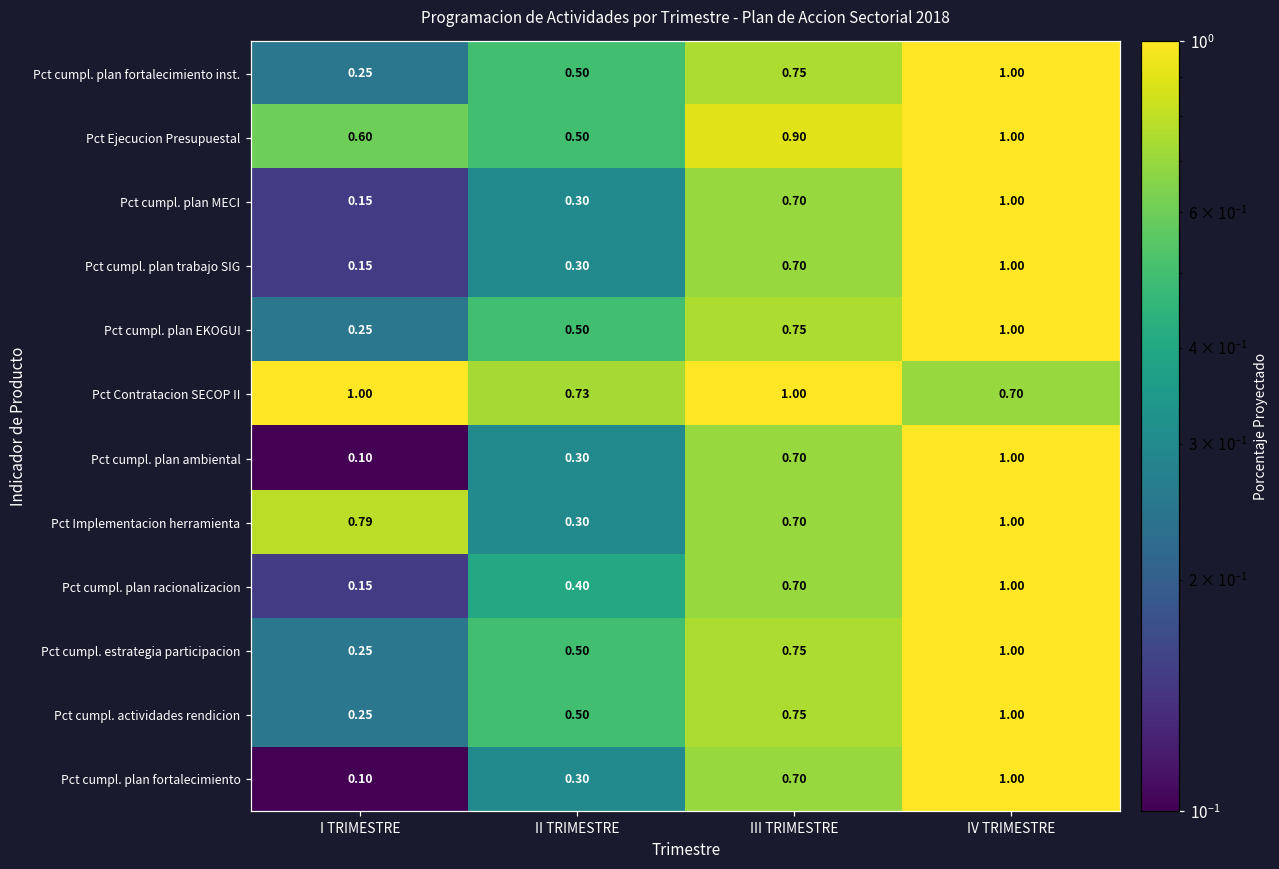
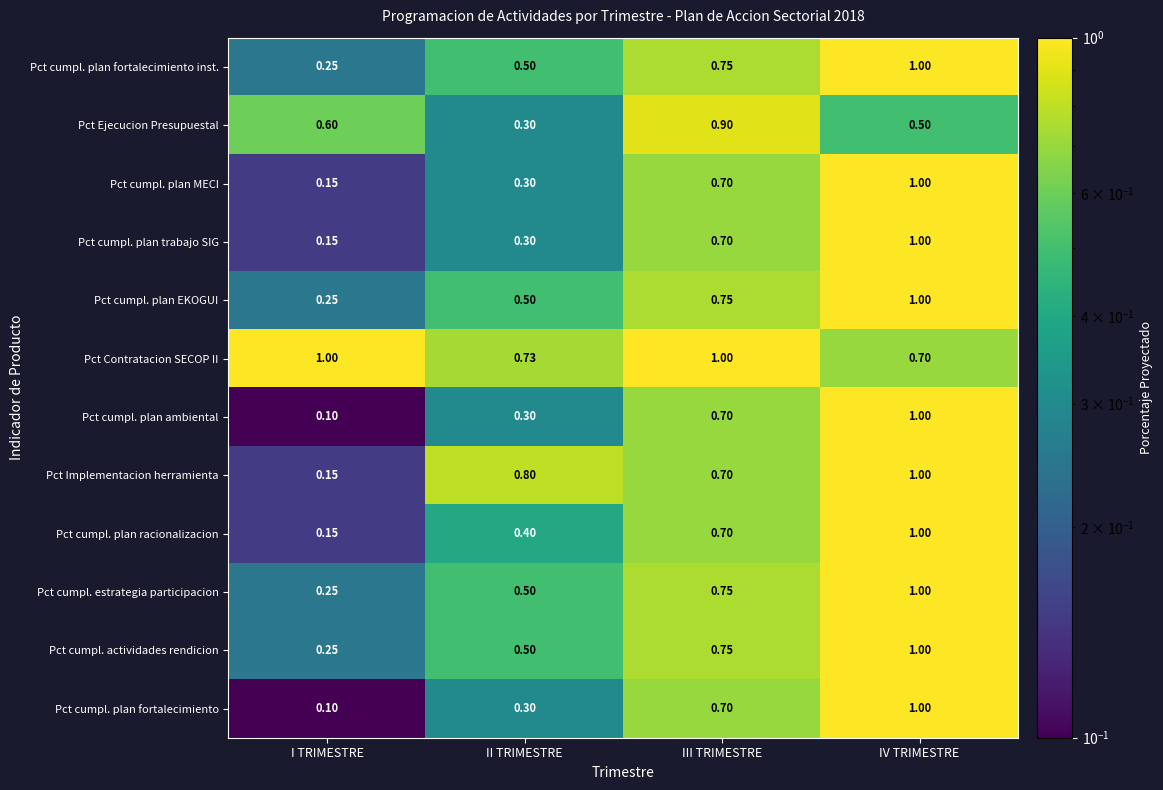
Pct Ejecucion Presupuestal, II TRIMESTRE: 0.50 -> 0.30
Pct Ejecucion Presupuestal, IV TRIMESTRE: 1.00 -> 0.50
Pct Implementacion herramienta, I TRIMESTRE: 0.79 -> 0.15
Pct Implementacion herramienta, II TRIMESTRE: 0.30 -> 0.80
